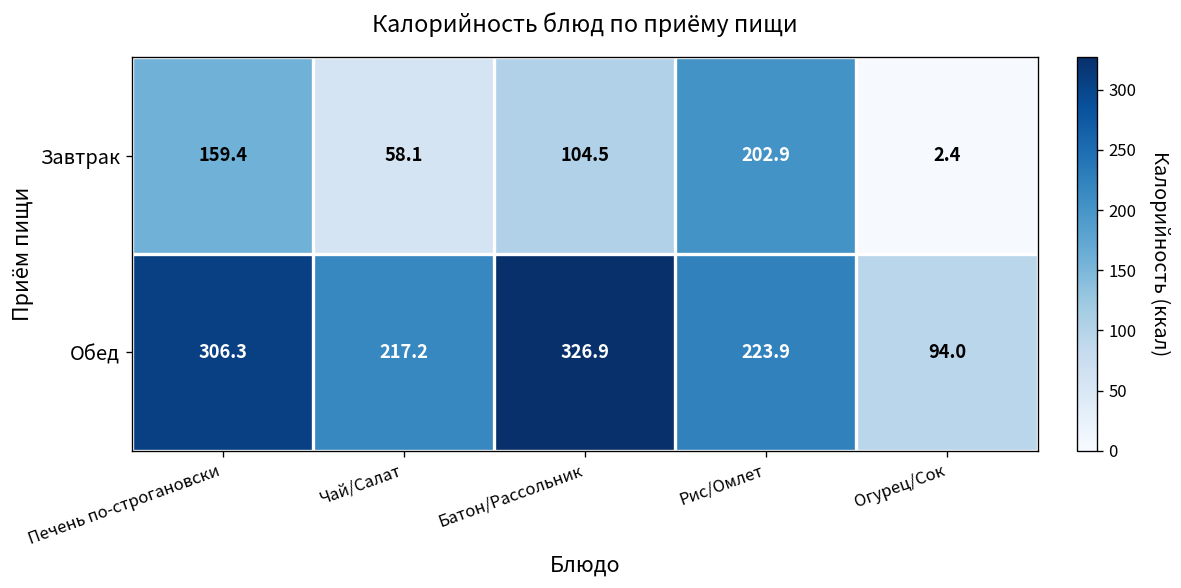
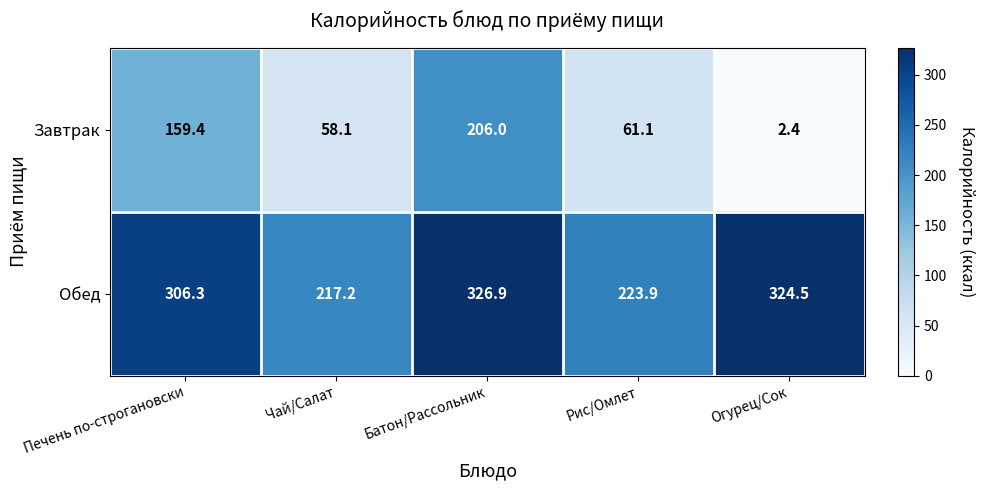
Завтрак, Батон/Рассольник: 104.5 -> 206.0
Завтрак, Рис/Омлет: 202.9 -> 61.1
Обед, Огурец/Сок: 94.0 -> 324.5
